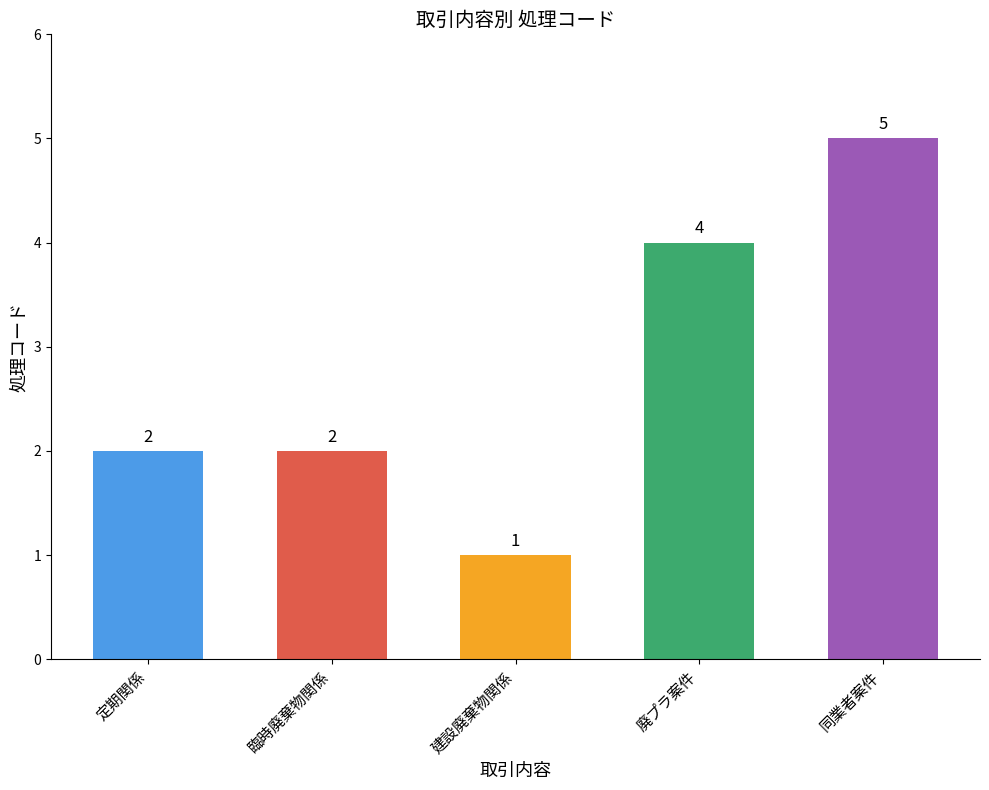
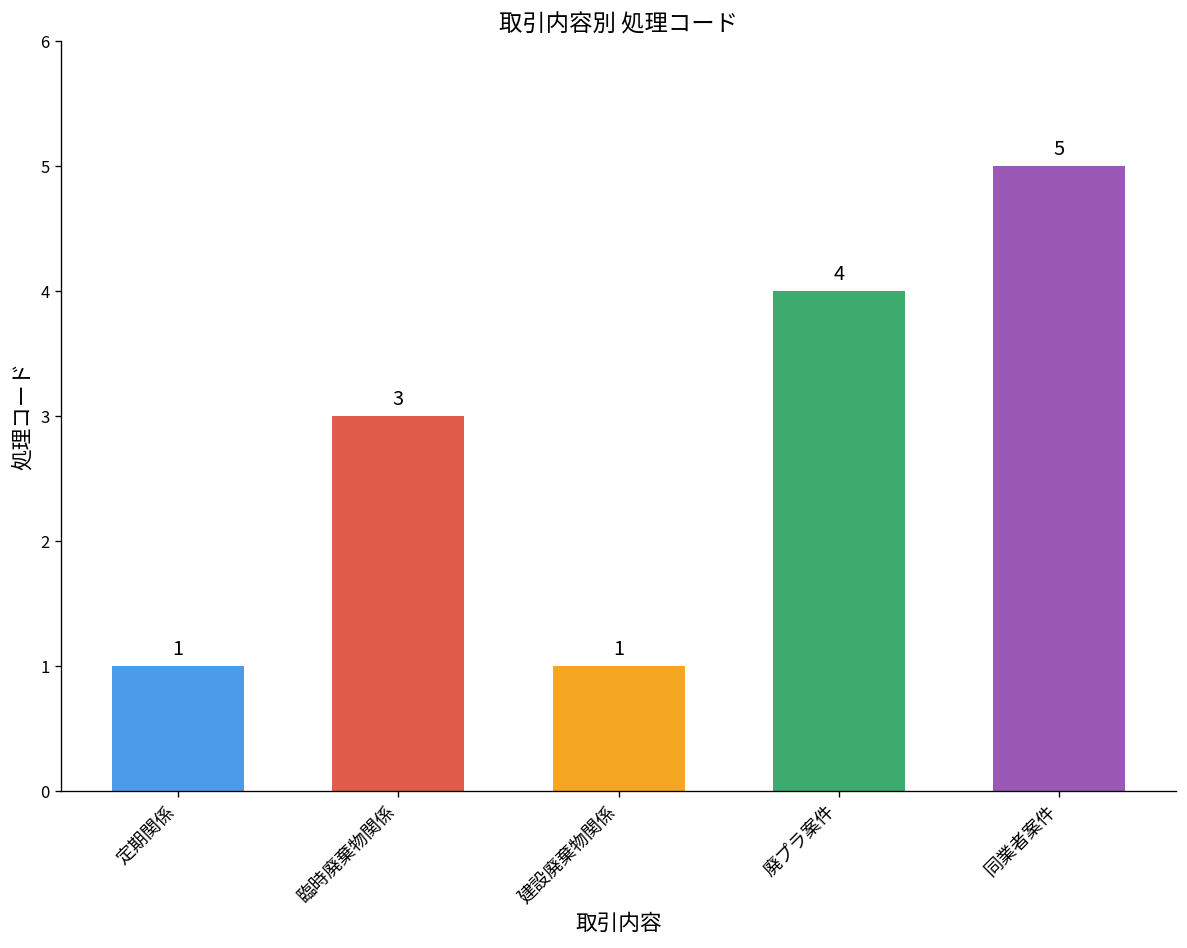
定期関係: 2 -> 1
臨時廃棄物関係: 2 -> 3
